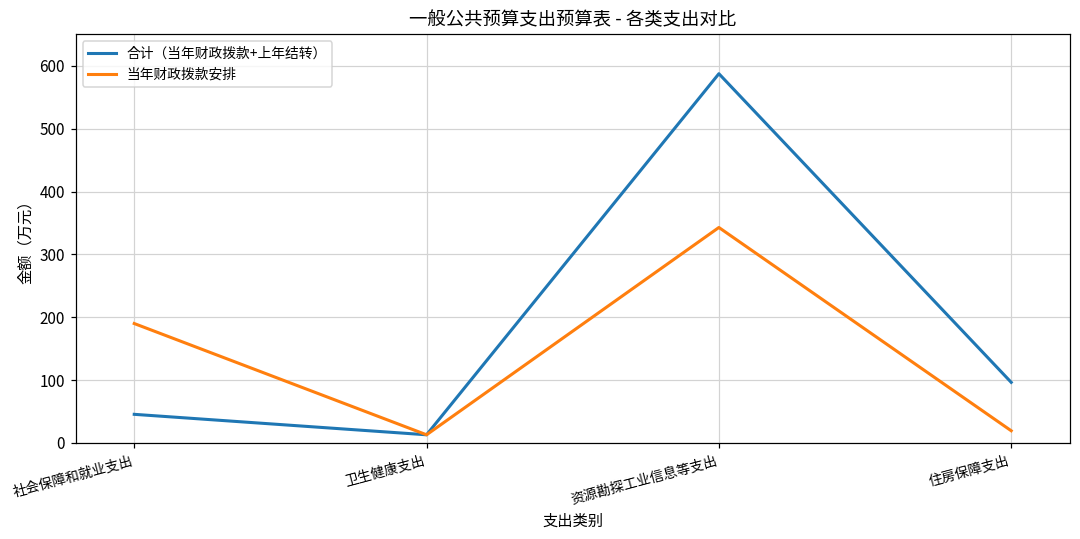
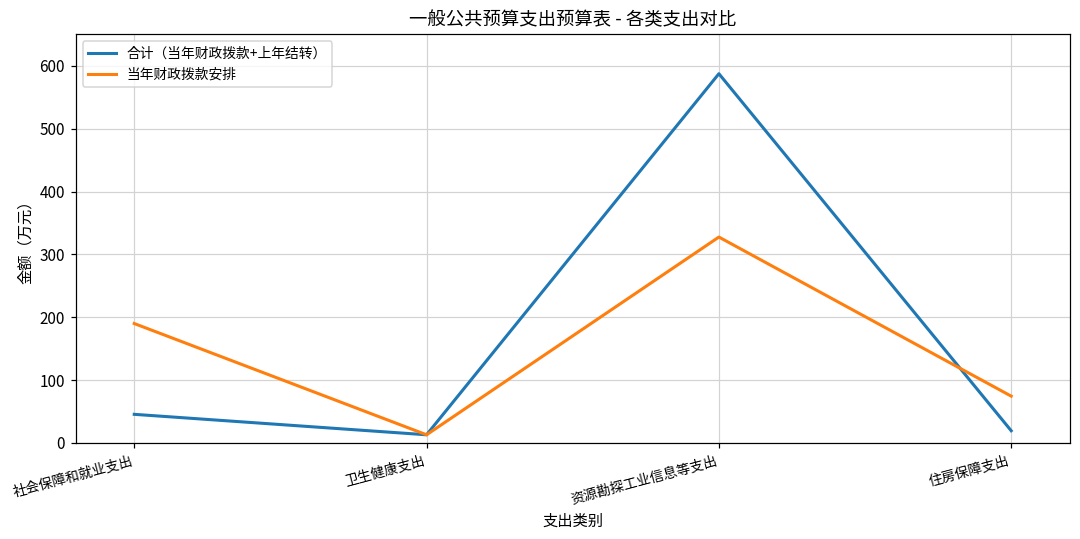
当年财政拨款安排, 资源勘探工业信息等支出: 340 -> 330
合计（当年财政拨款+上年结转）, 住房保障支出: 100 -> 20
当年财政拨款安排, 住房保障支出: 20 -> 70
